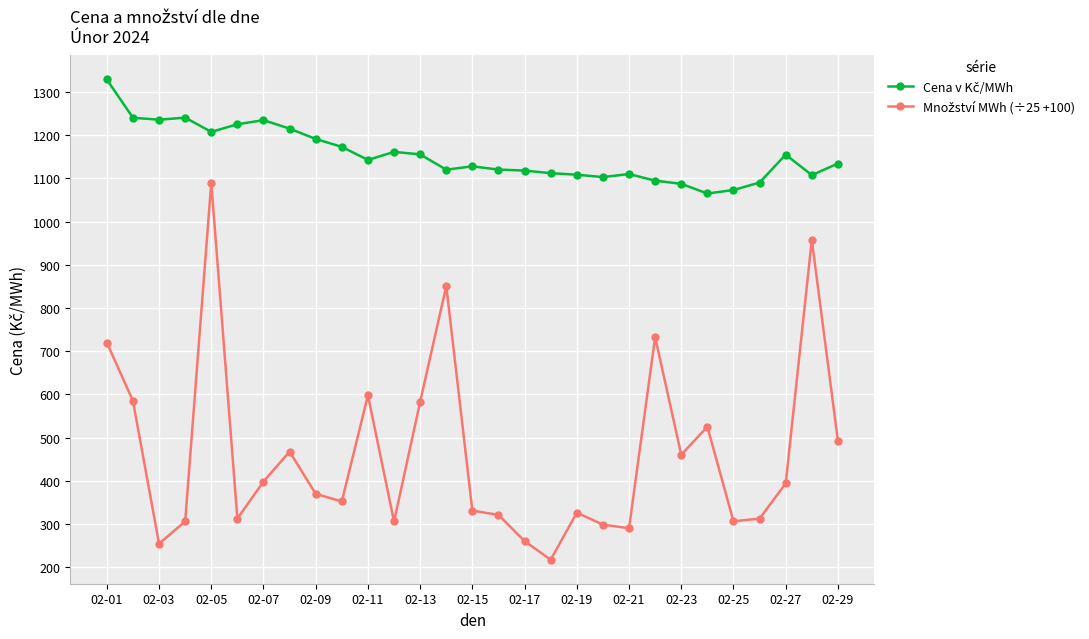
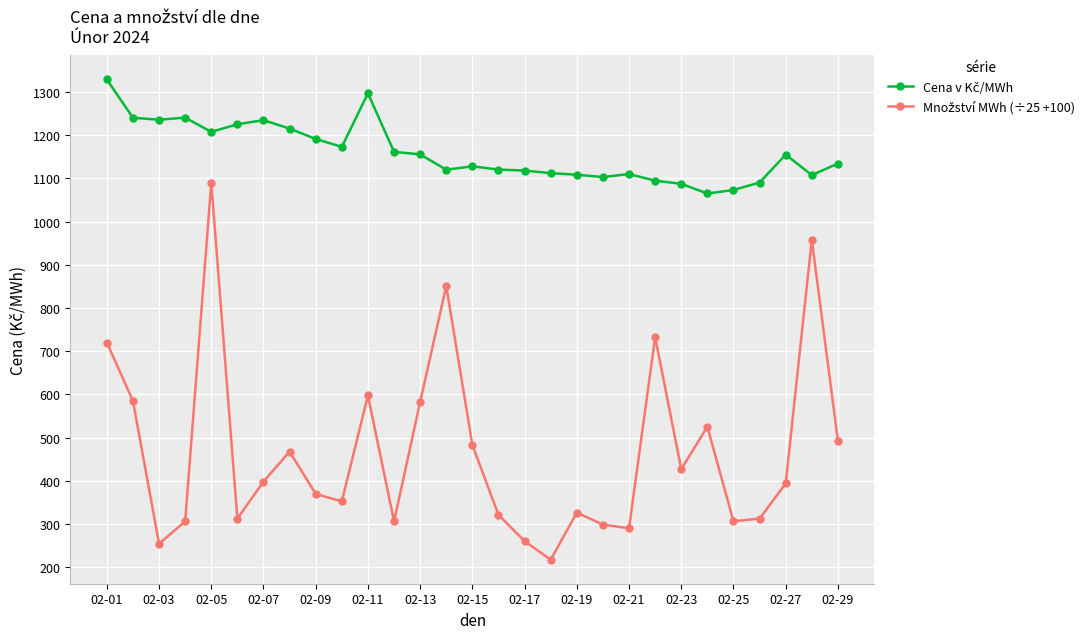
Cena v Kč/MWh, 02-11: 1140 -> 1300
Množství MWh (÷25 +100), 02-15: 330 -> 480
Množství MWh (÷25 +100), 02-23: 460 -> 430
